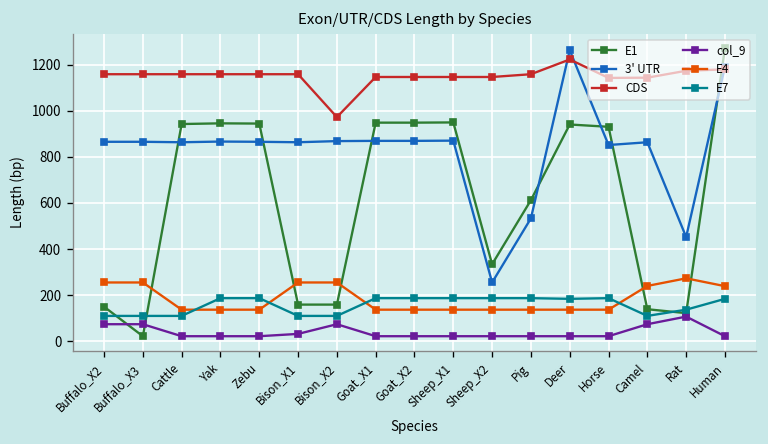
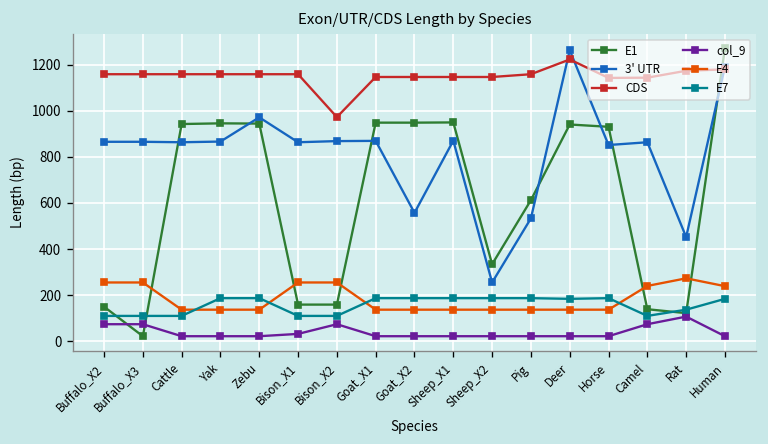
3' UTR, Zebu: 870 -> 970
3' UTR, Goat_X2: 870 -> 560
